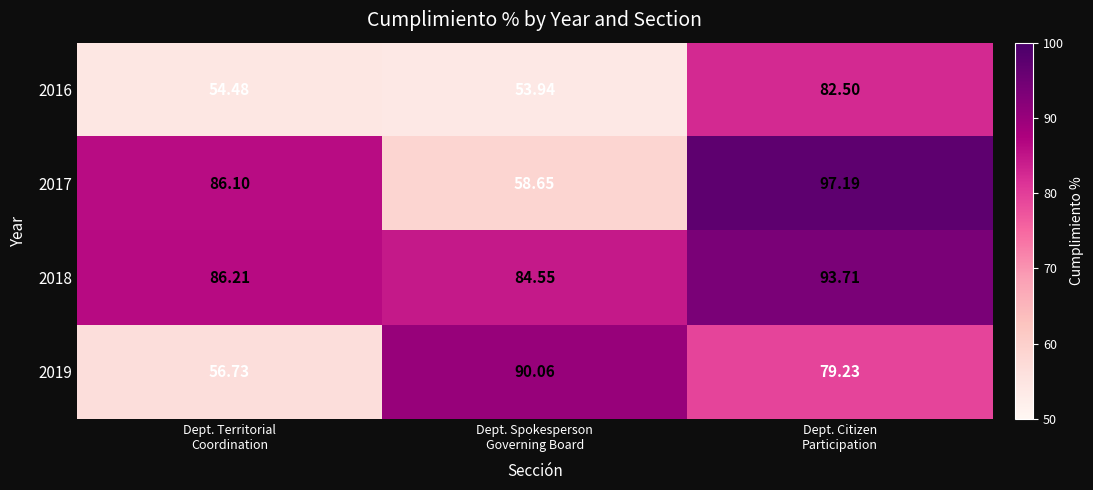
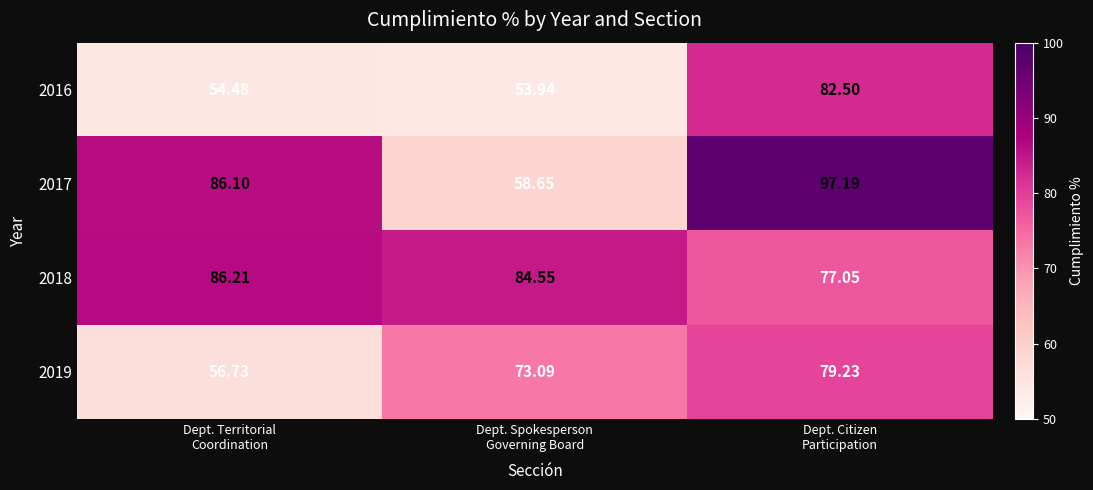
2018, Dept. Citizen Participation: 93.71 -> 77.05
2019, Dept. Spokesperson Governing Board: 90.06 -> 73.09
